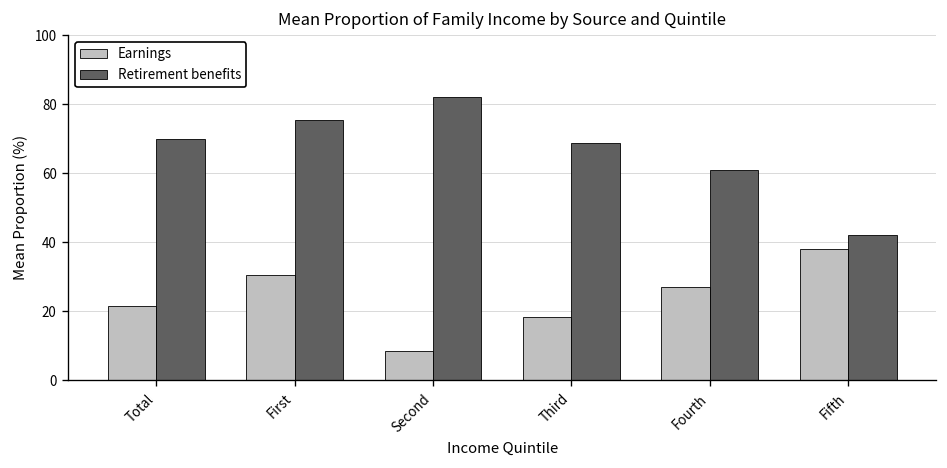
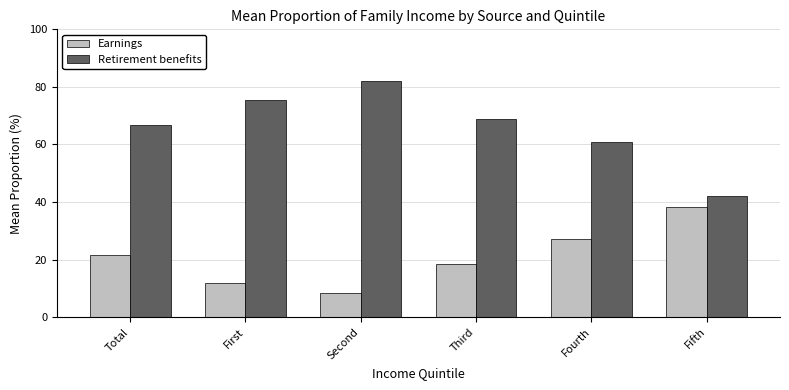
Retirement benefits, Total: 70 -> 67
Earnings, First: 31 -> 12
